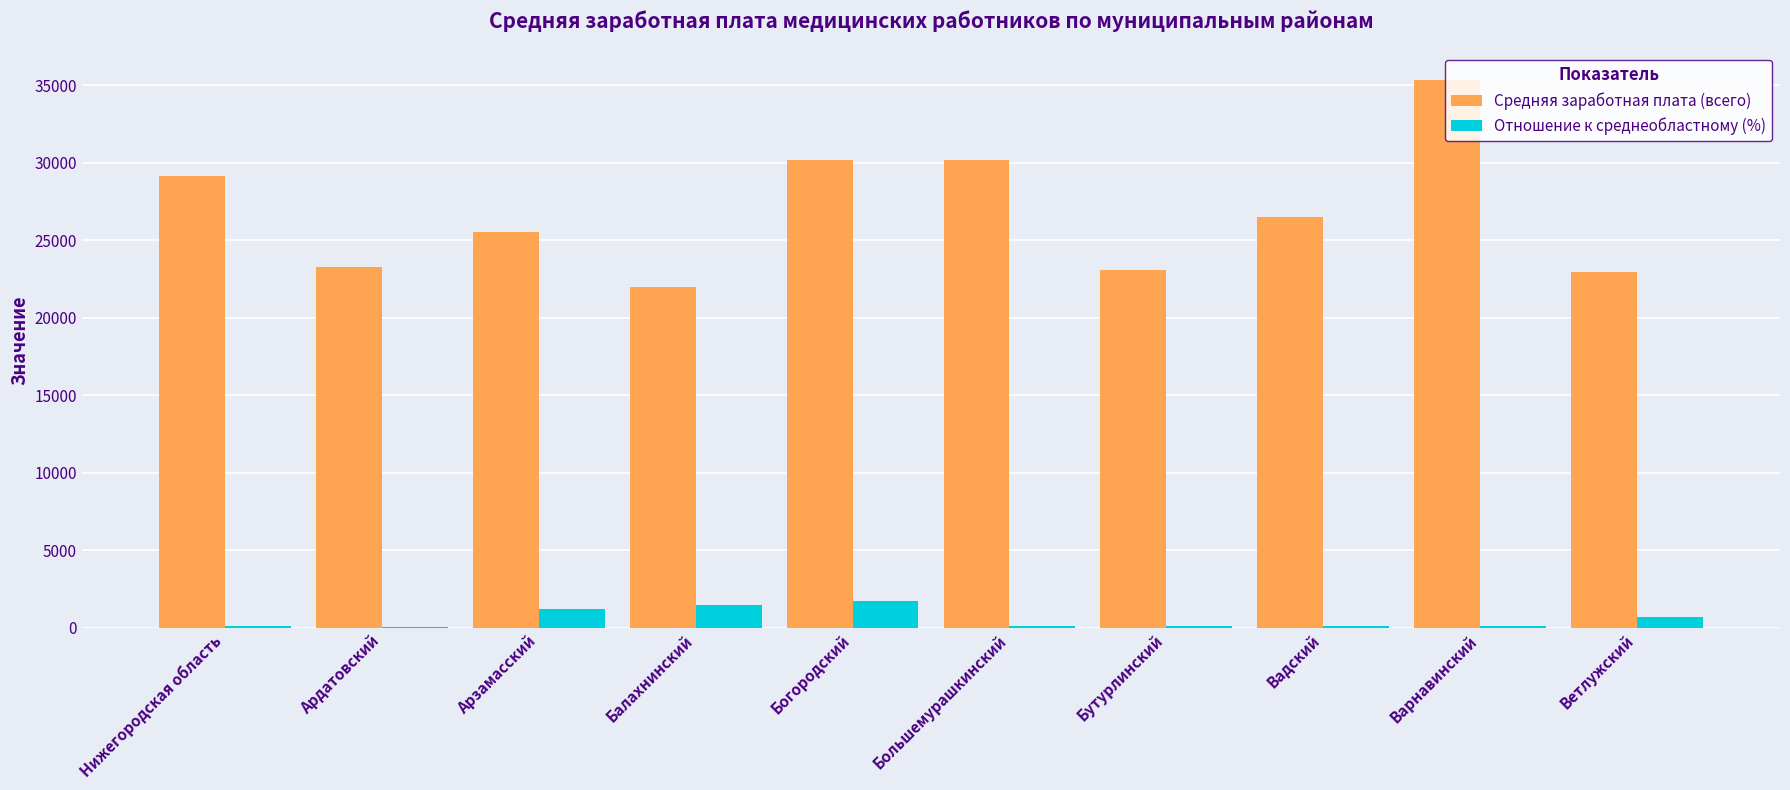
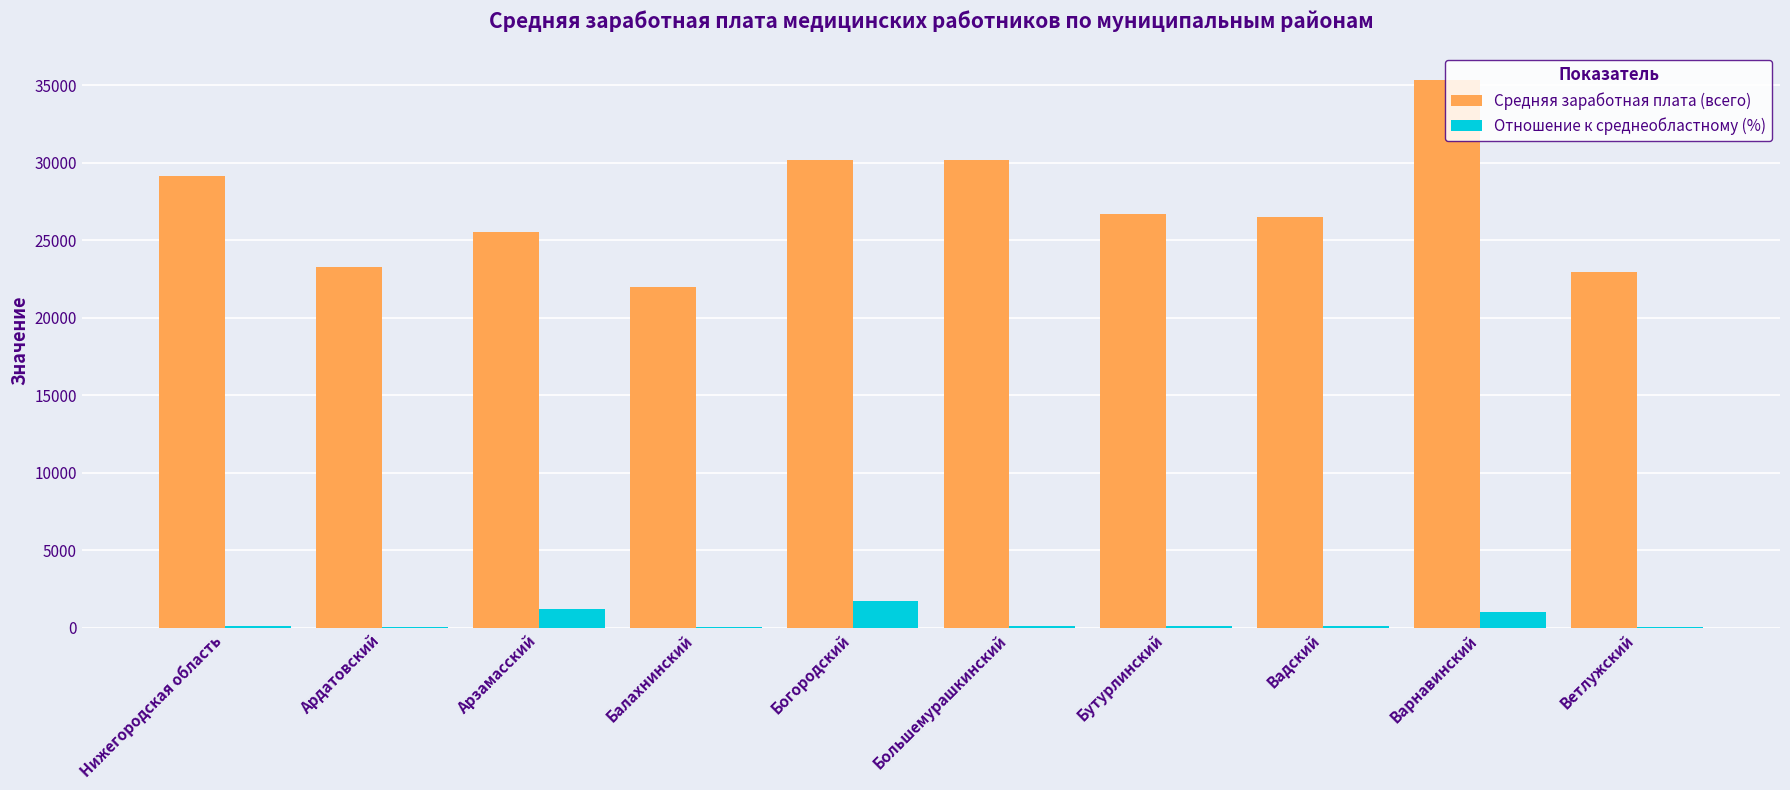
Отношение к среднеобластному (%), Балахнинский: 1500 -> 100
Средняя заработная плата (всего), Бутурлинский: 23100 -> 26700
Отношение к среднеобластному (%), Варнавинский: 100 -> 1000
Отношение к среднеобластному (%), Ветлужский: 700 -> 100
